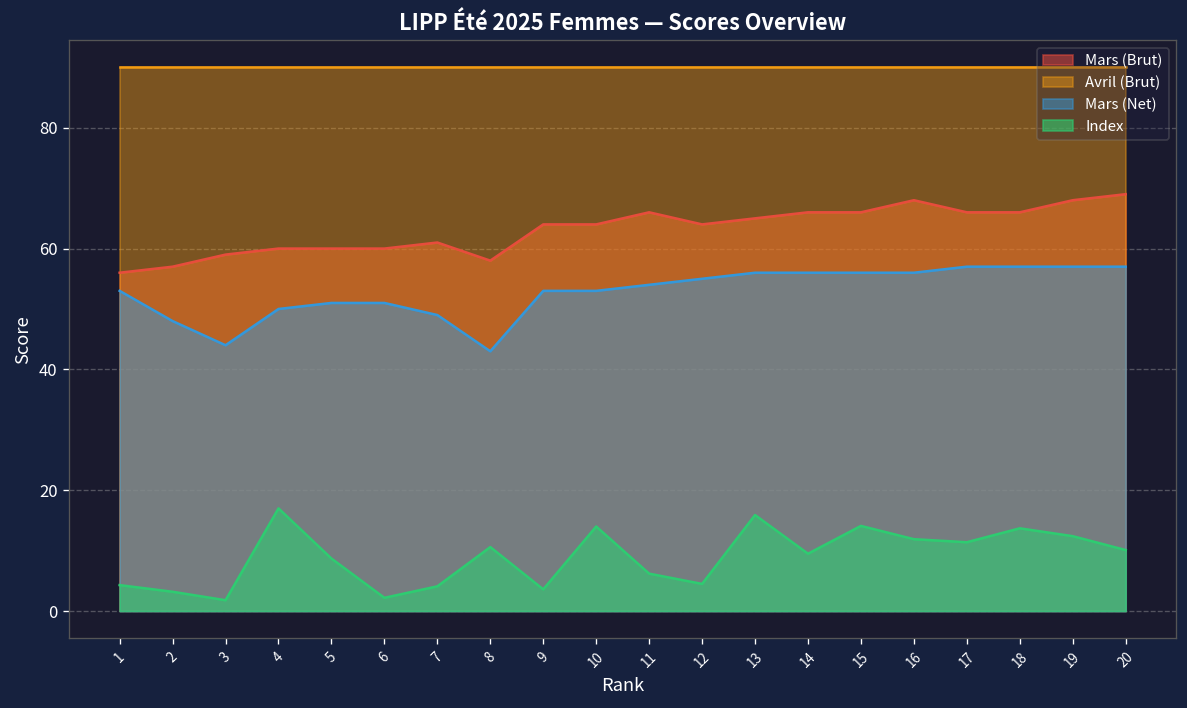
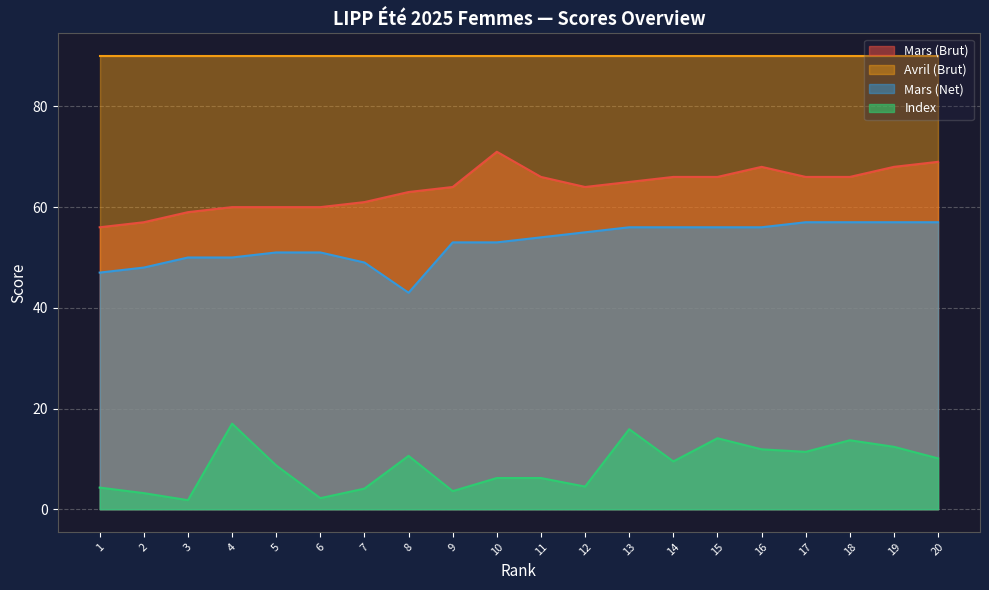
Mars (Net), 1: 53 -> 47
Mars (Net), 3: 44 -> 50
Mars (Brut), 8: 58 -> 63
Mars (Brut), 10: 64 -> 71
Index, 10: 14 -> 6
